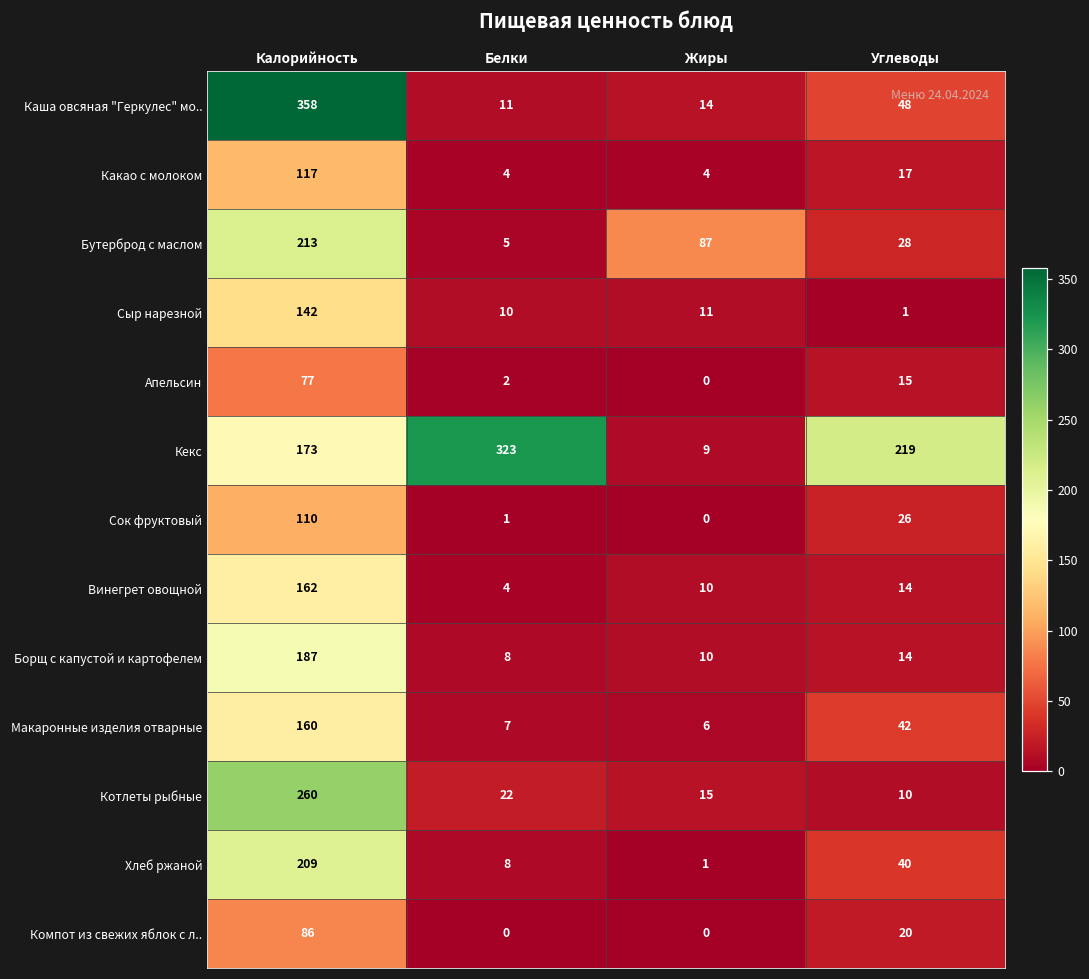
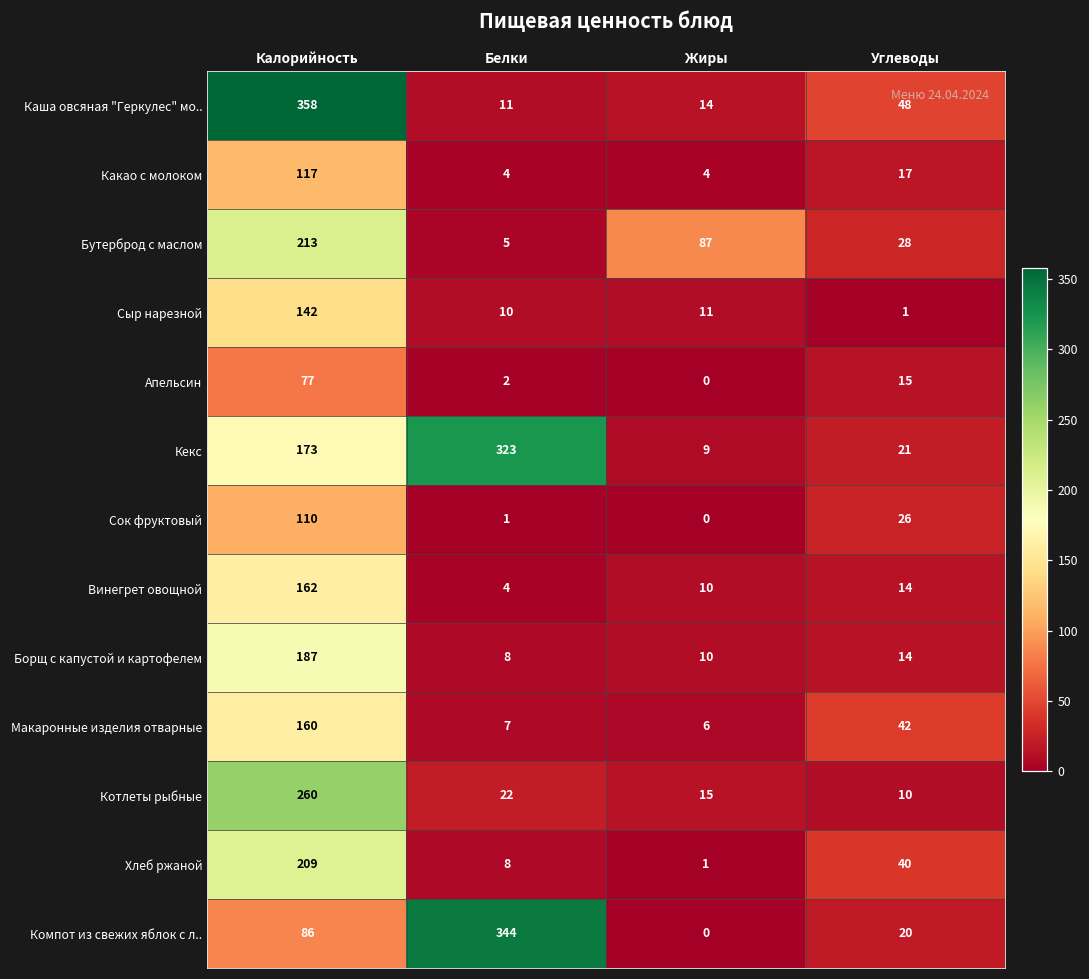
Кекс, Углеводы: 219 -> 21
Компот из свежих яблок с л.., Белки: 0 -> 344
